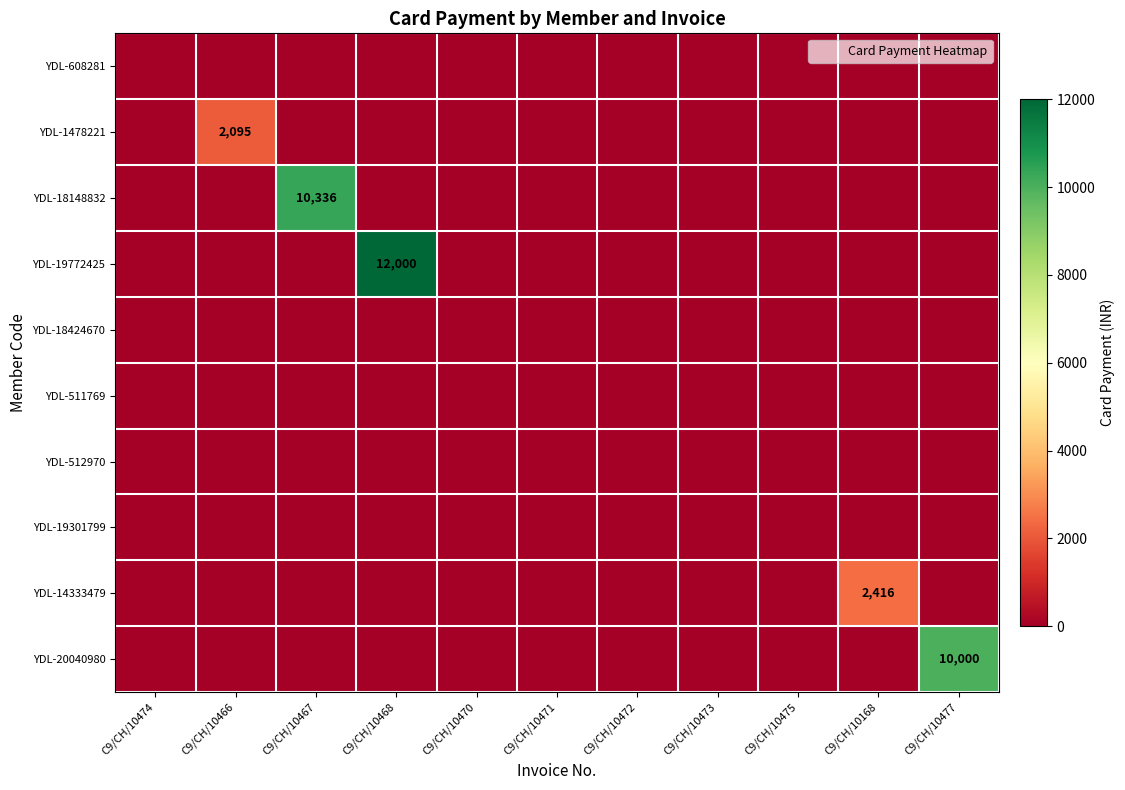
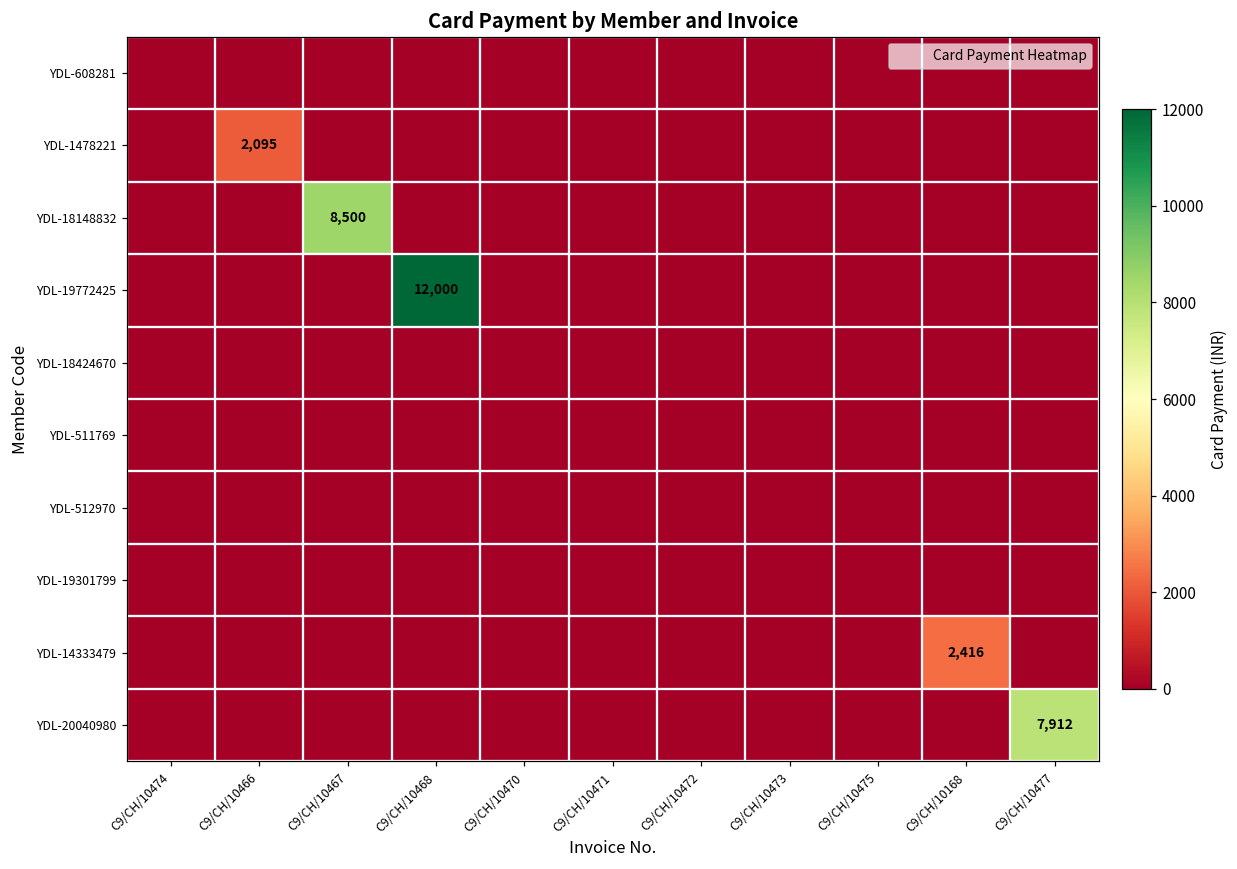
YDL-18148832, C9/CH/10467: 10,336 -> 8,500
YDL-20040980, C9/CH/10477: 10,000 -> 7,912
